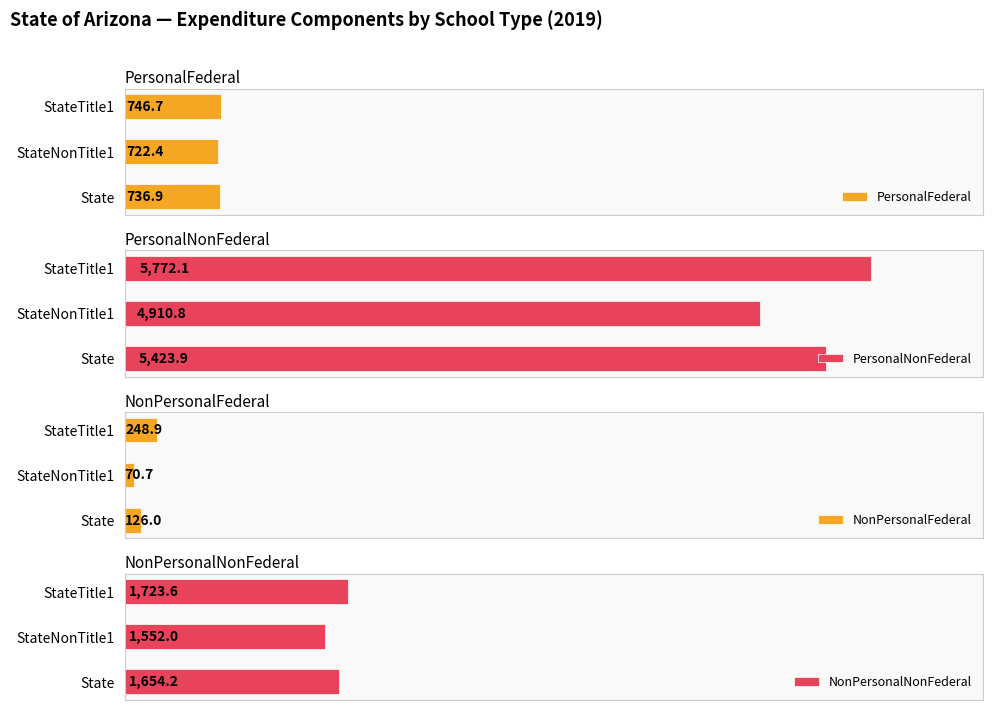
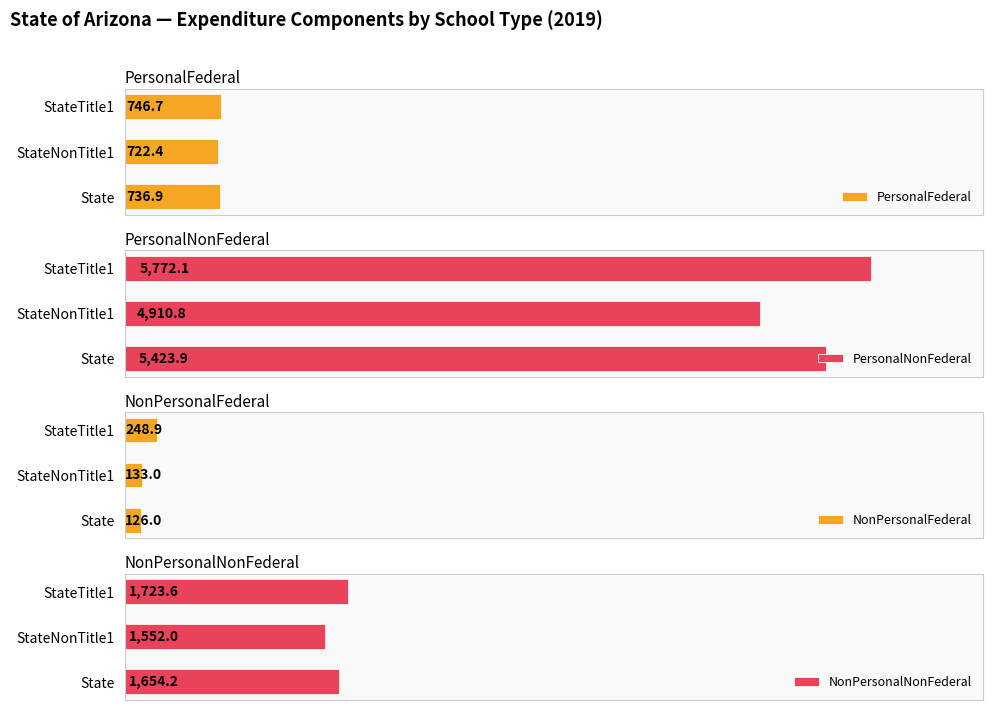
NonPersonalFederal, StateNonTitle1: 70.7 -> 133.0
